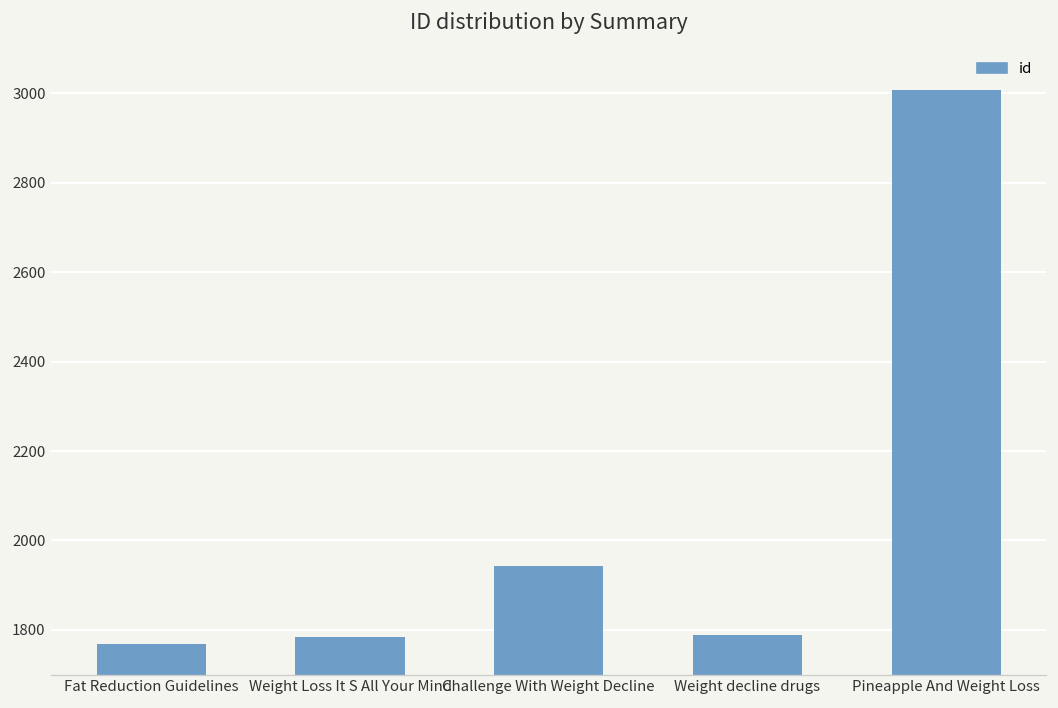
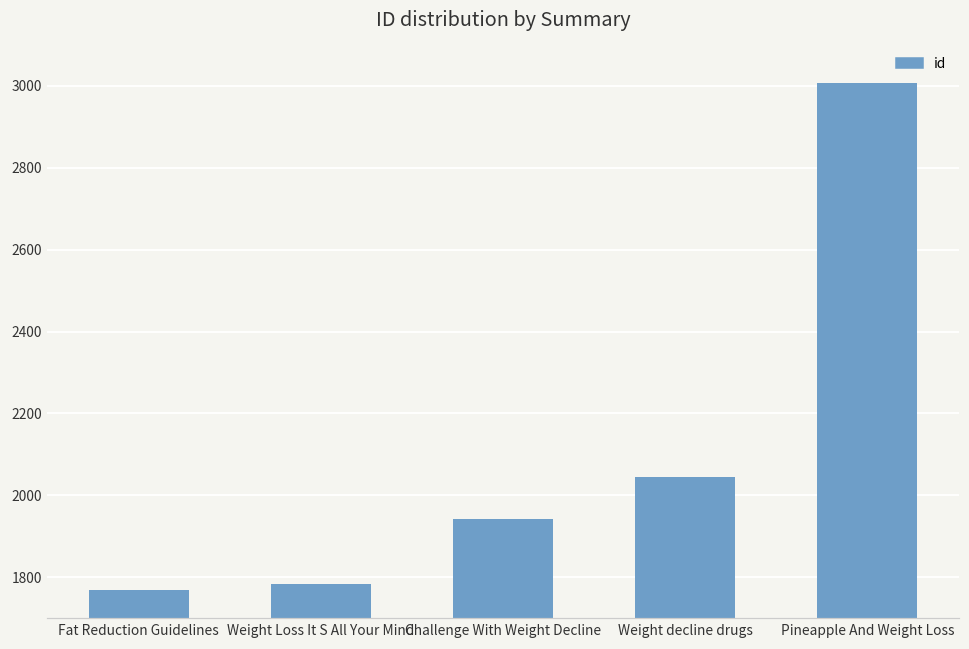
Weight decline drugs: 1790 -> 2040
